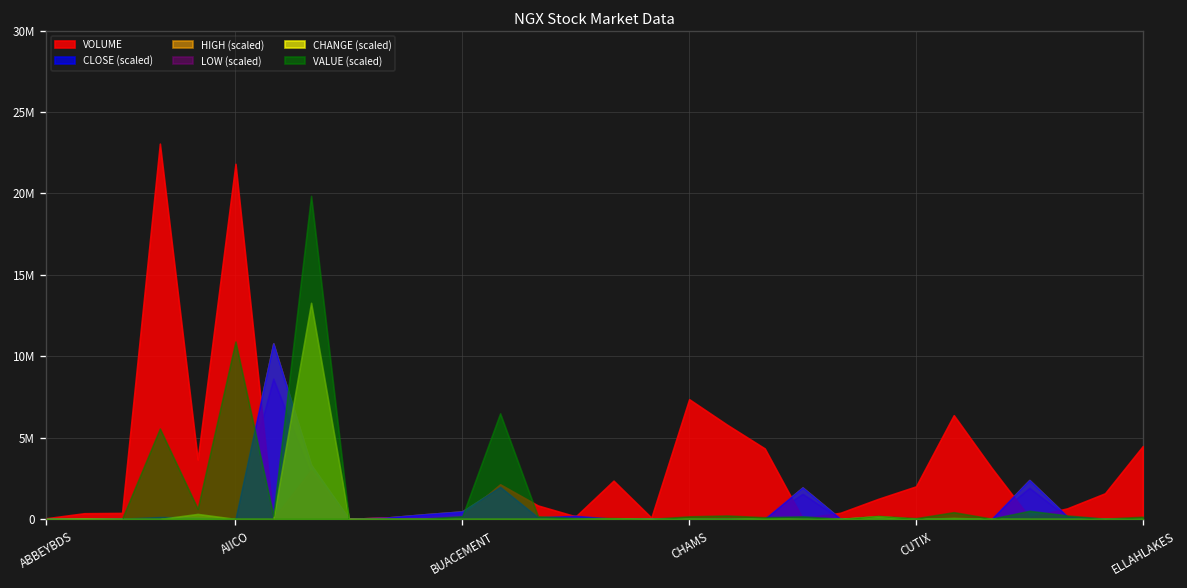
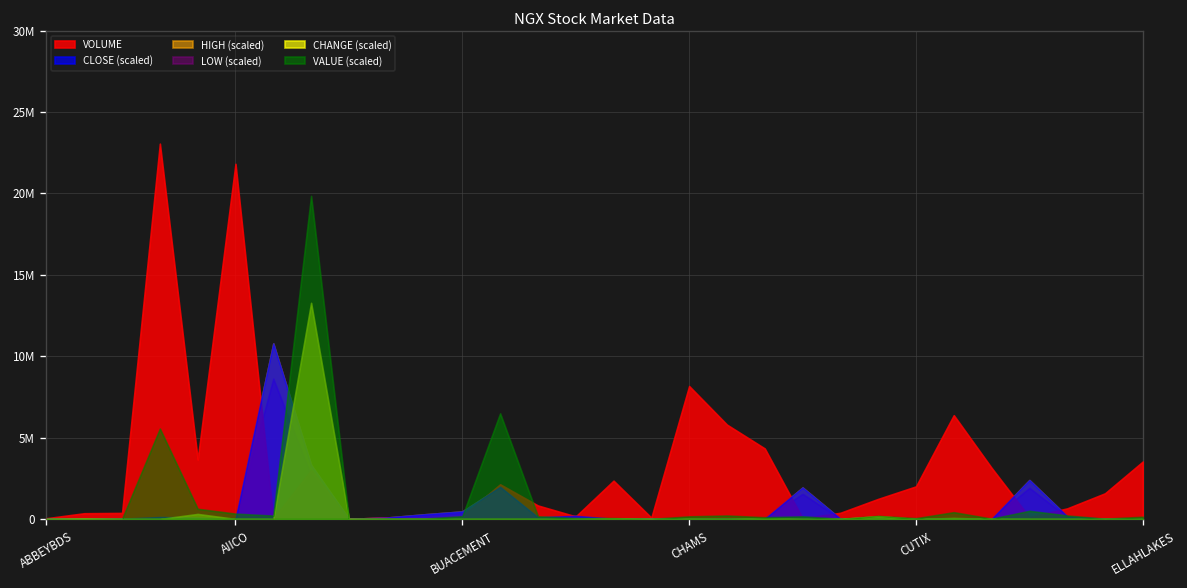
VALUE (scaled), AIICO: 10900000 -> 300000
VOLUME, CHAMS: 7400000 -> 8200000
VOLUME, ELLAHLAKES: 4500000 -> 3500000
